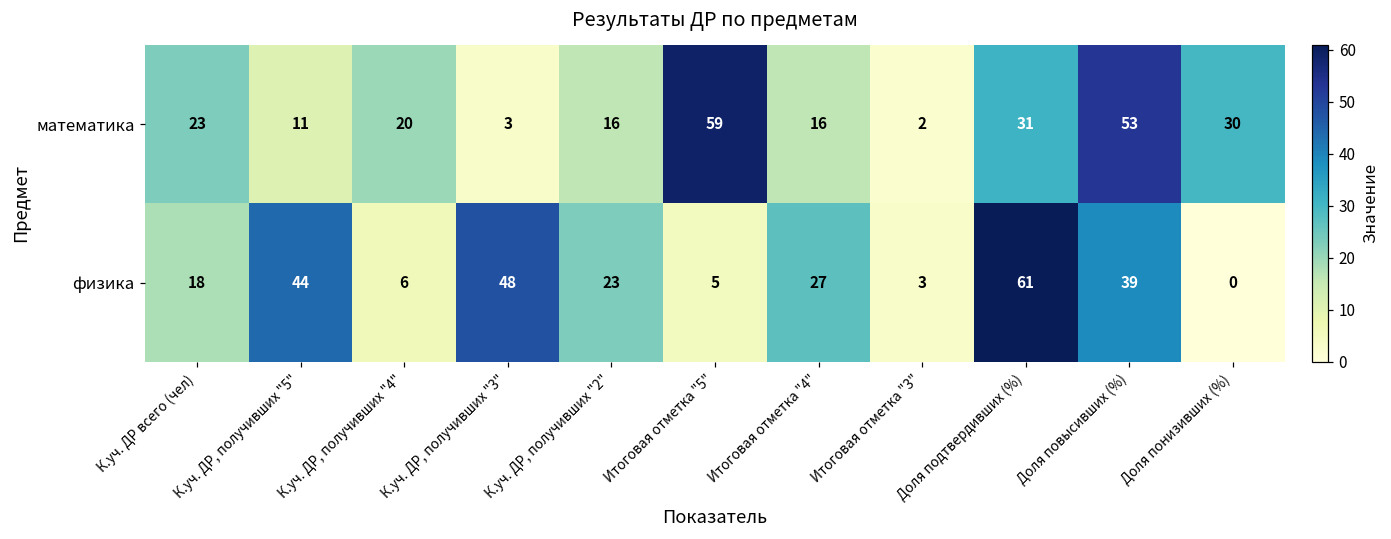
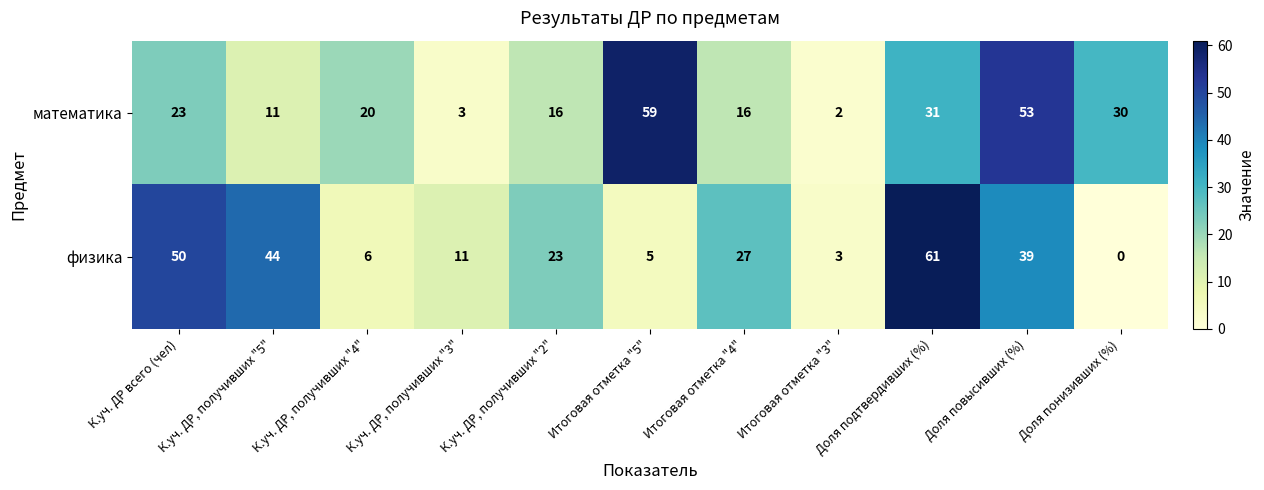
физика, К.уч. ДР всего (чел): 18 -> 50
физика, К.уч. ДР, получивших "3": 48 -> 11
